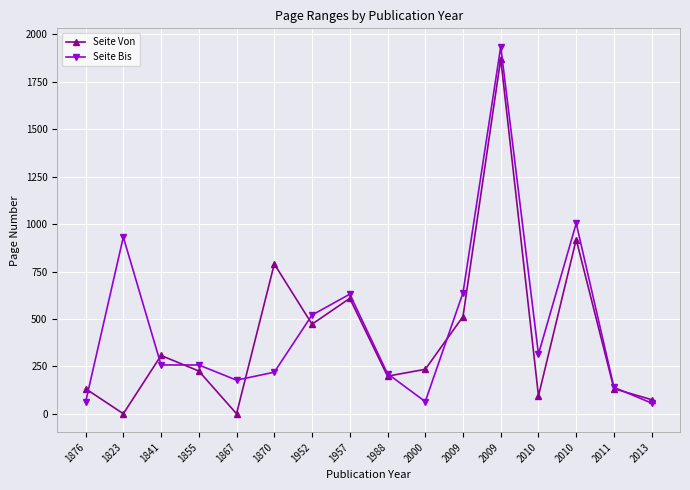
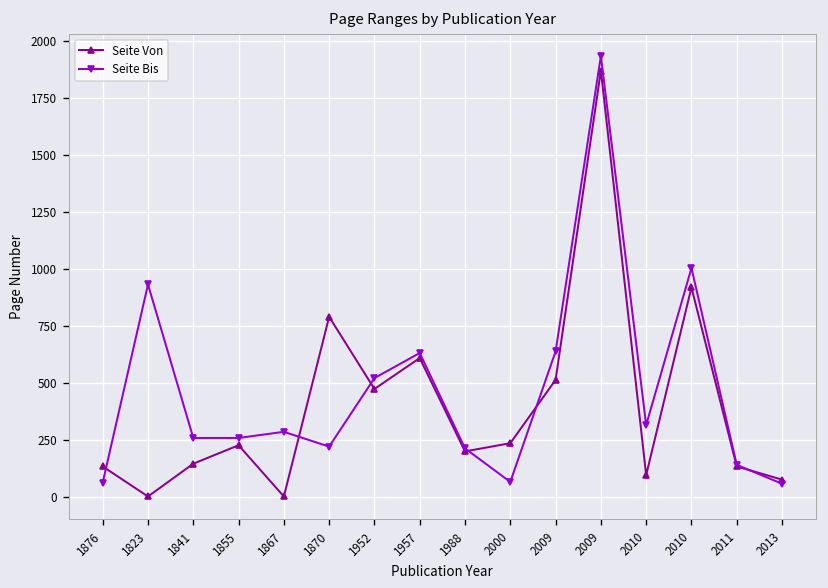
Seite Von, 1841: 310 -> 150
Seite Bis, 1867: 180 -> 290
